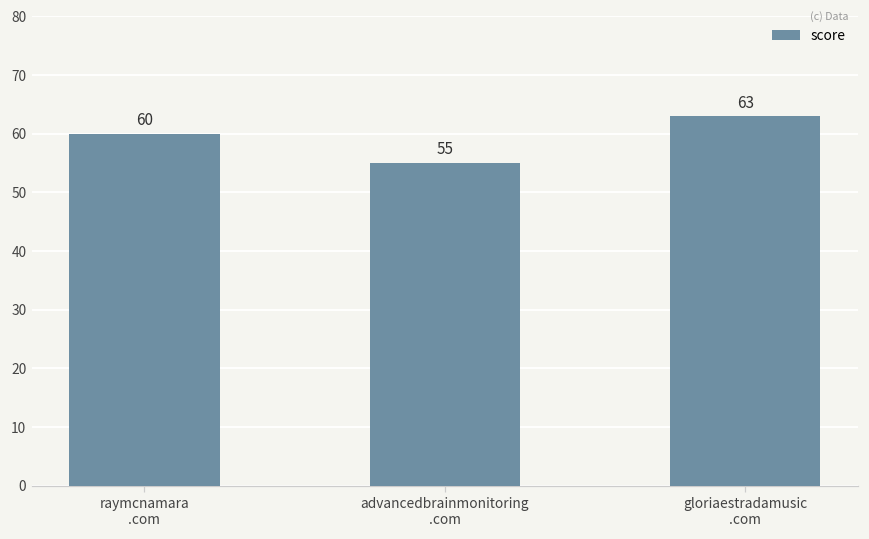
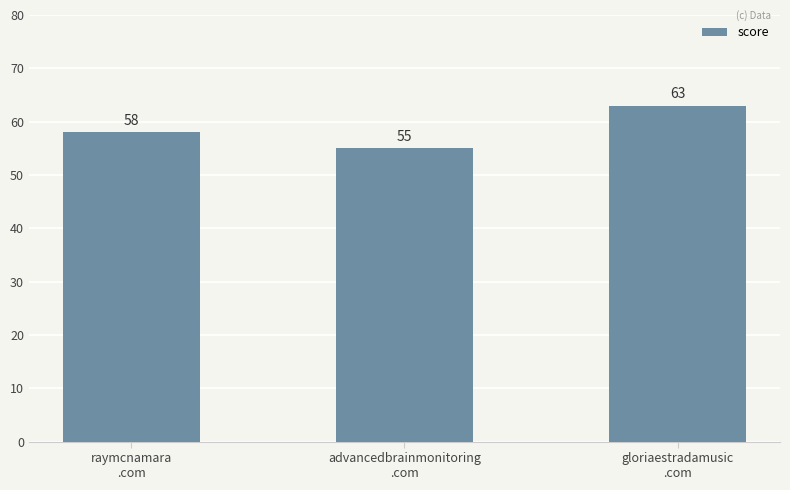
raymcnamara .com: 60 -> 58
